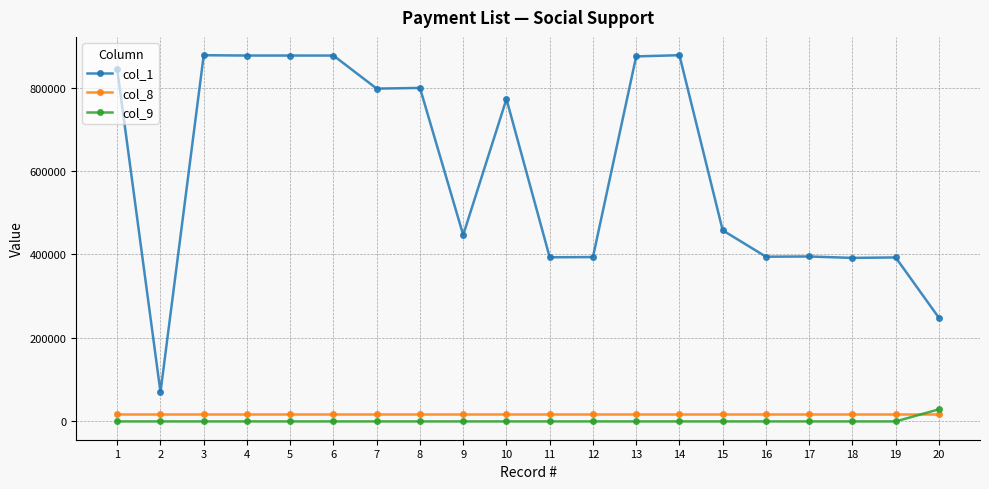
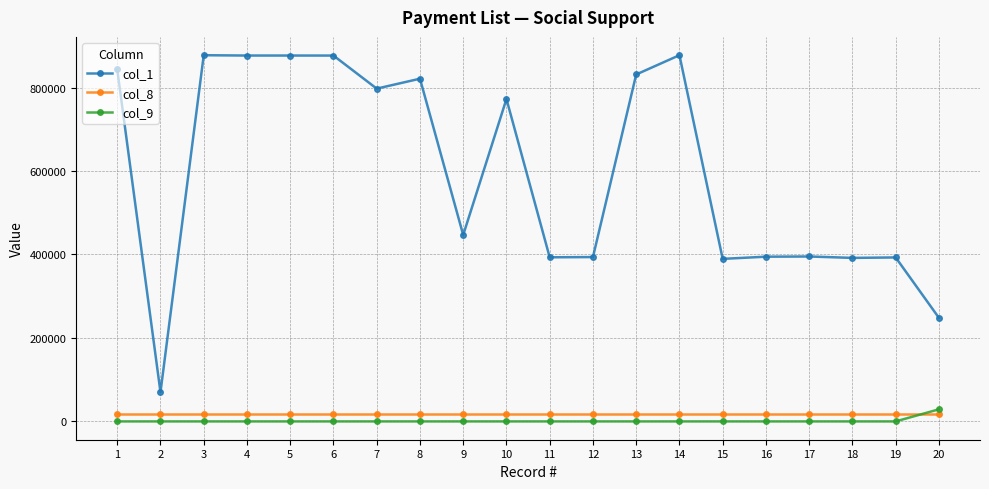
col_1, 8: 800000 -> 820000
col_1, 13: 870000 -> 830000
col_1, 15: 460000 -> 390000
